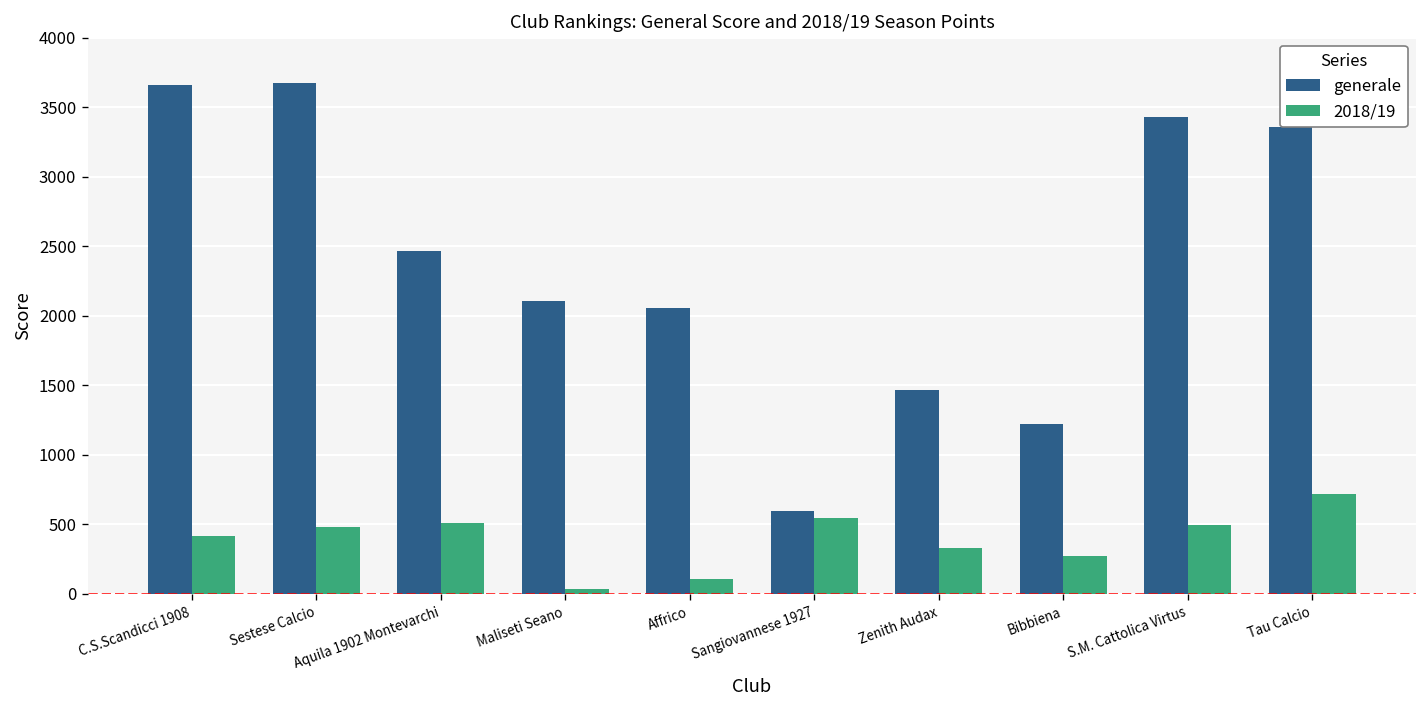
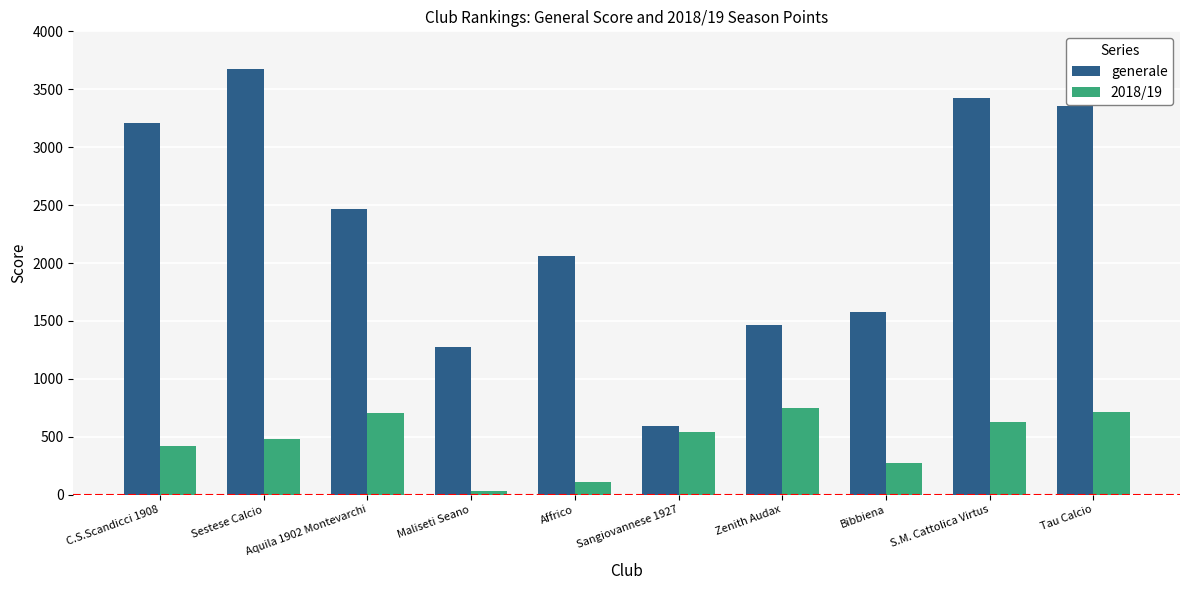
generale, C.S.Scandicci 1908: 3660 -> 3210
2018/19, Aquila 1902 Montevarchi: 510 -> 710
generale, Maliseti Seano: 2110 -> 1270
2018/19, Zenith Audax: 330 -> 750
generale, Bibbiena: 1220 -> 1580
2018/19, S.M. Cattolica Virtus: 500 -> 630
